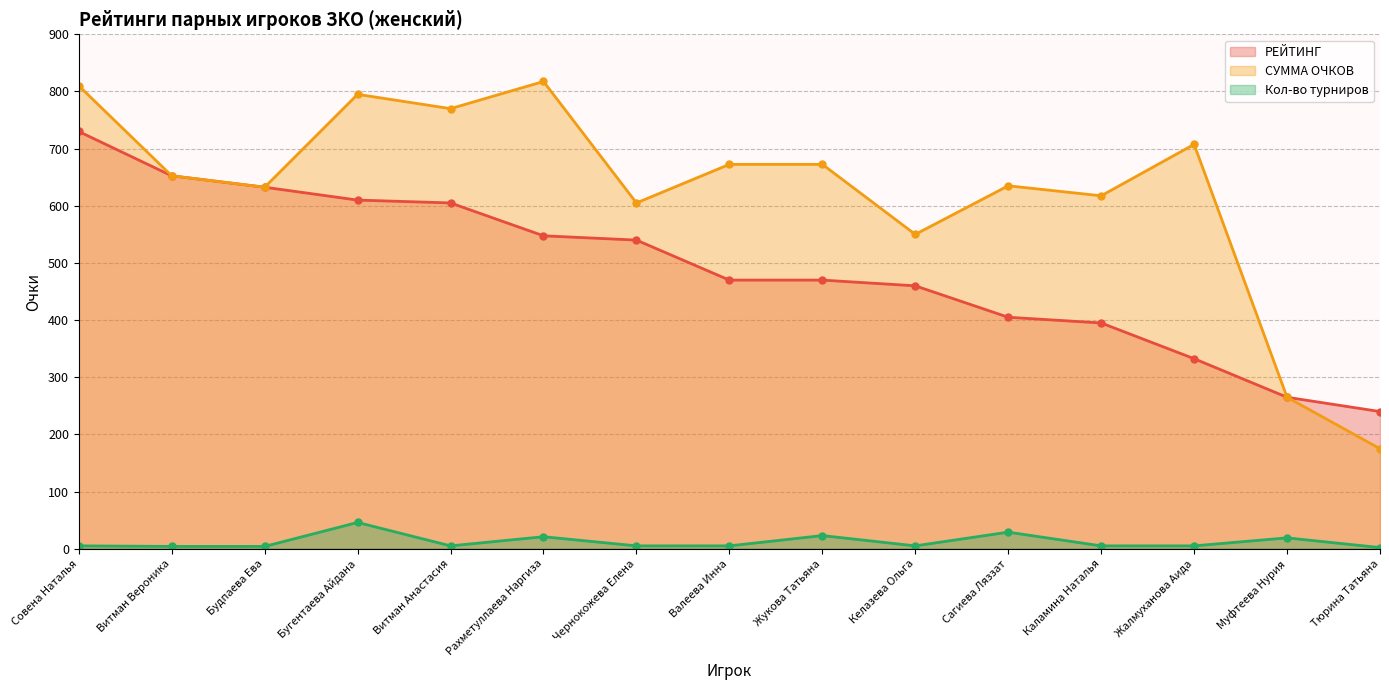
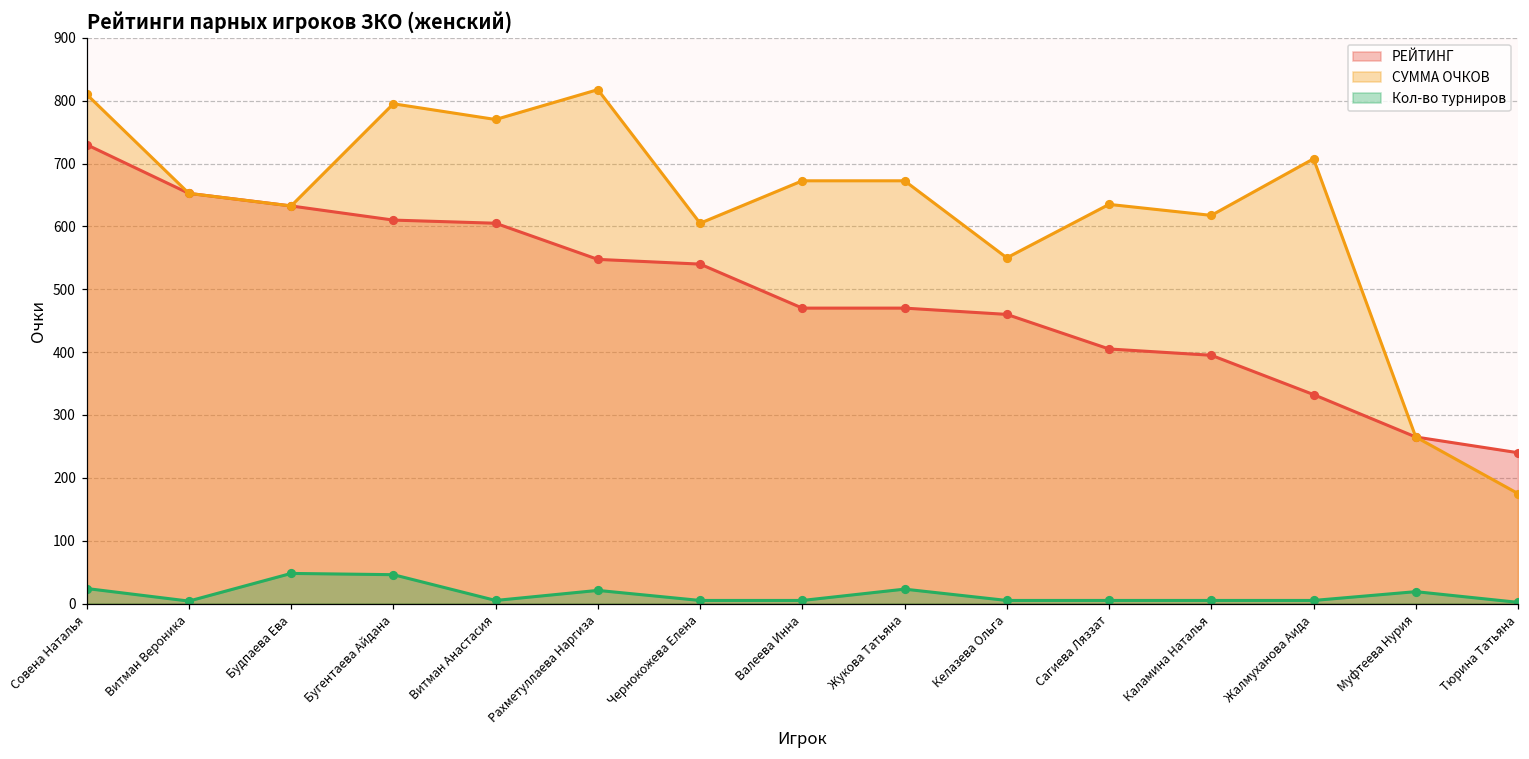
Кол-во турниров, Совена Наталья: 10 -> 20
Кол-во турниров, Будпаева Ева: 0 -> 50
Кол-во турниров, Сагиева Ляззат: 30 -> 10
